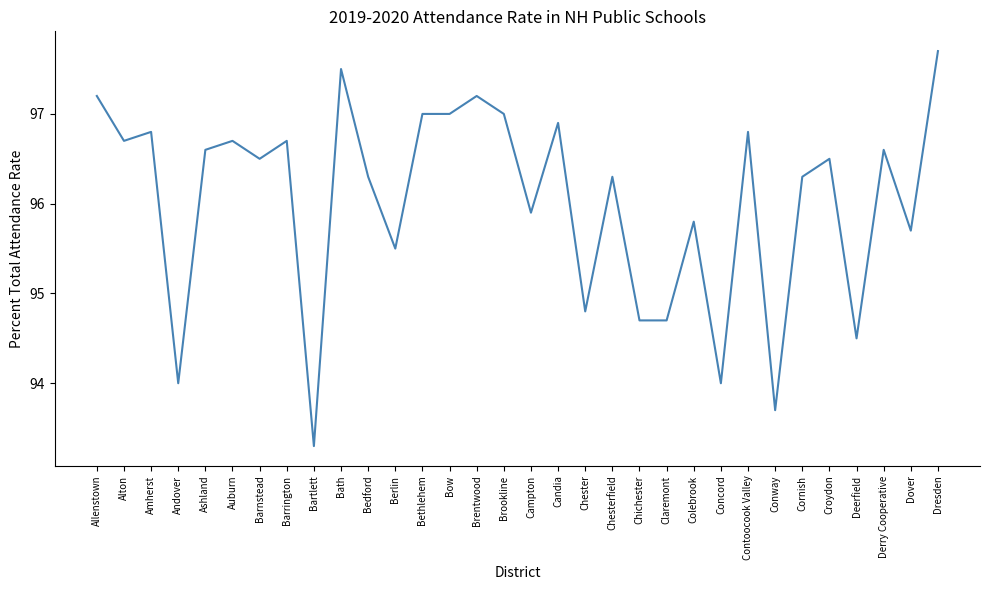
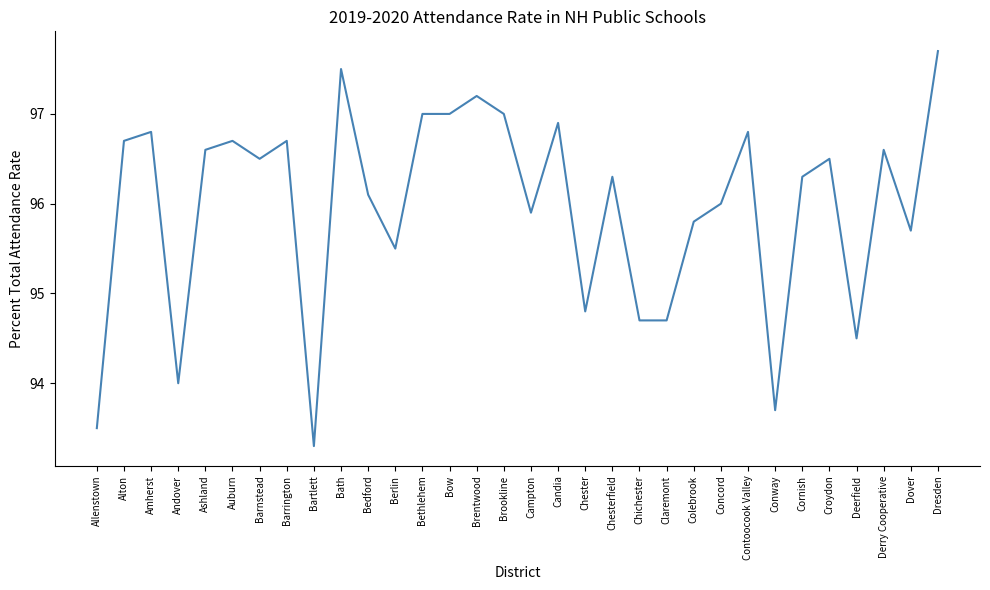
Allenstown: 97.2 -> 93.5
Bedford: 96.3 -> 96.1
Concord: 94 -> 96
